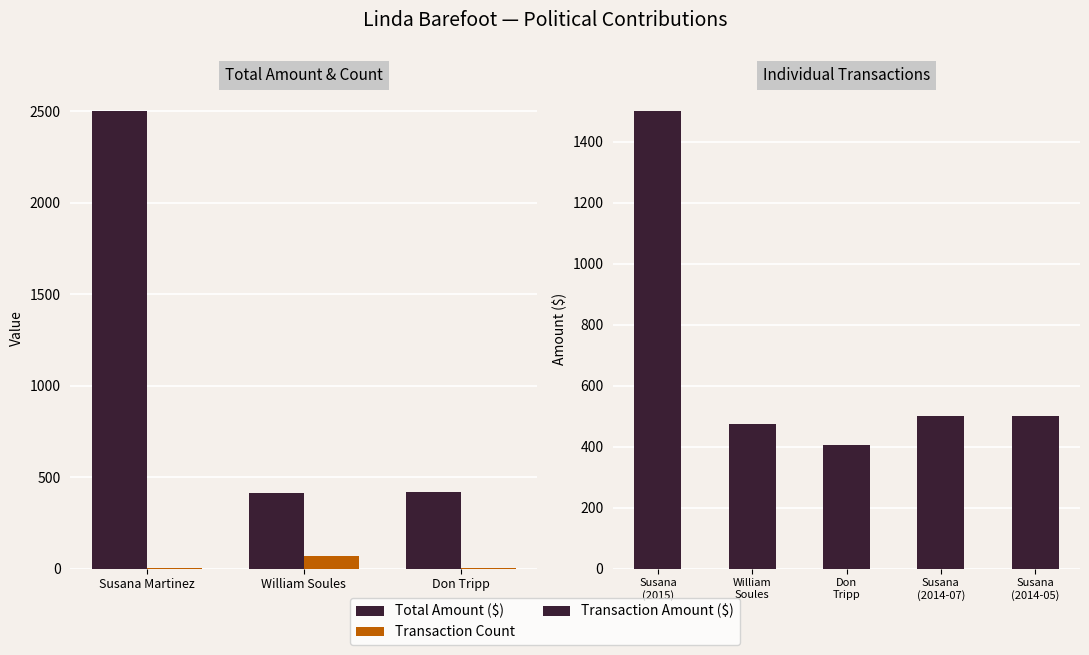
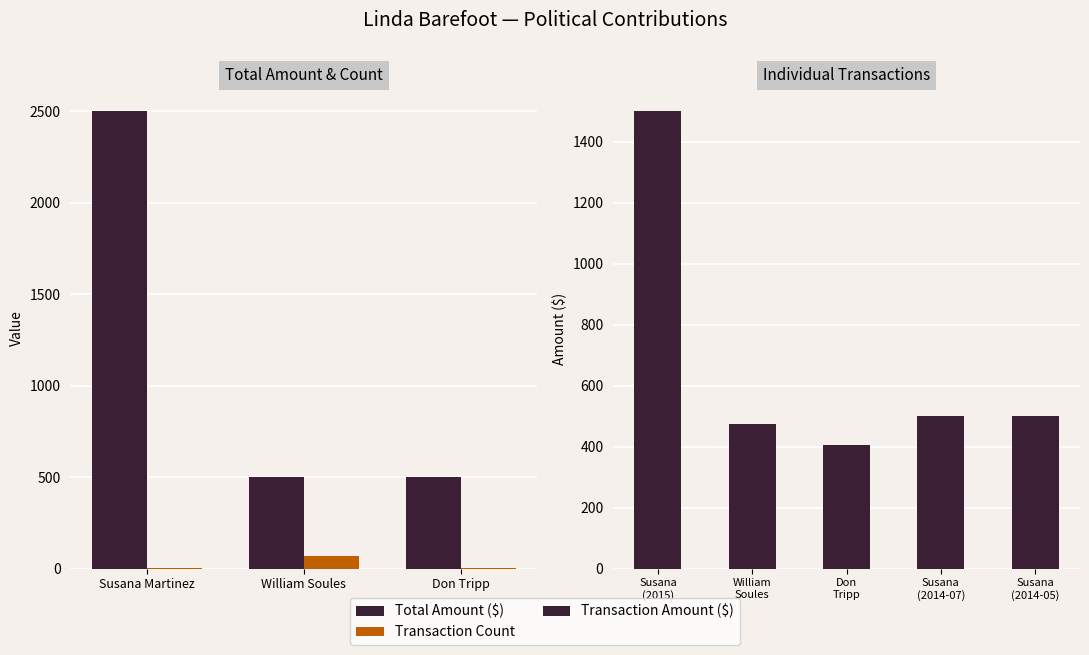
Total Amount & Count, Total Amount ($), William Soules: 410 -> 500
Total Amount & Count, Total Amount ($), Don Tripp: 420 -> 500
